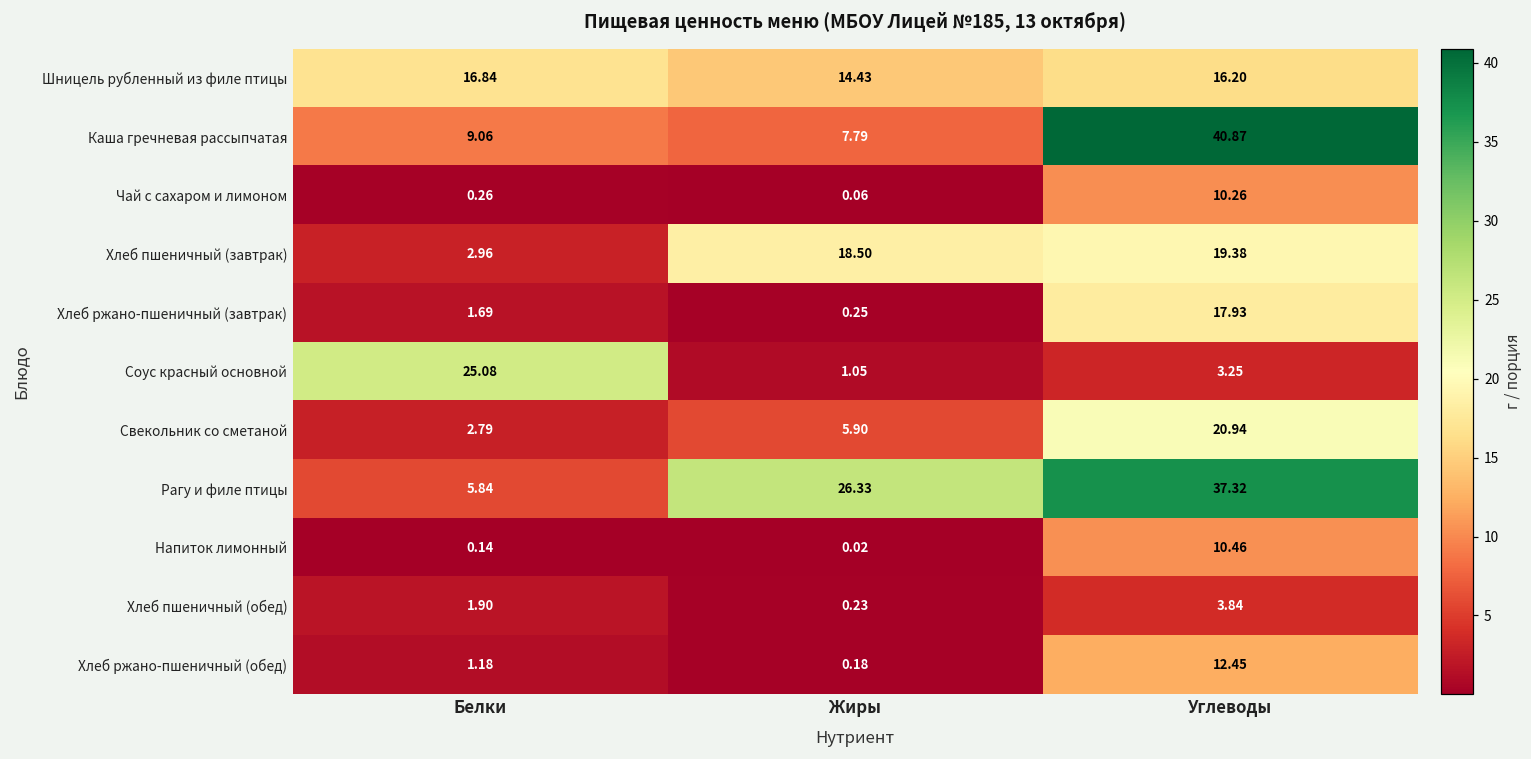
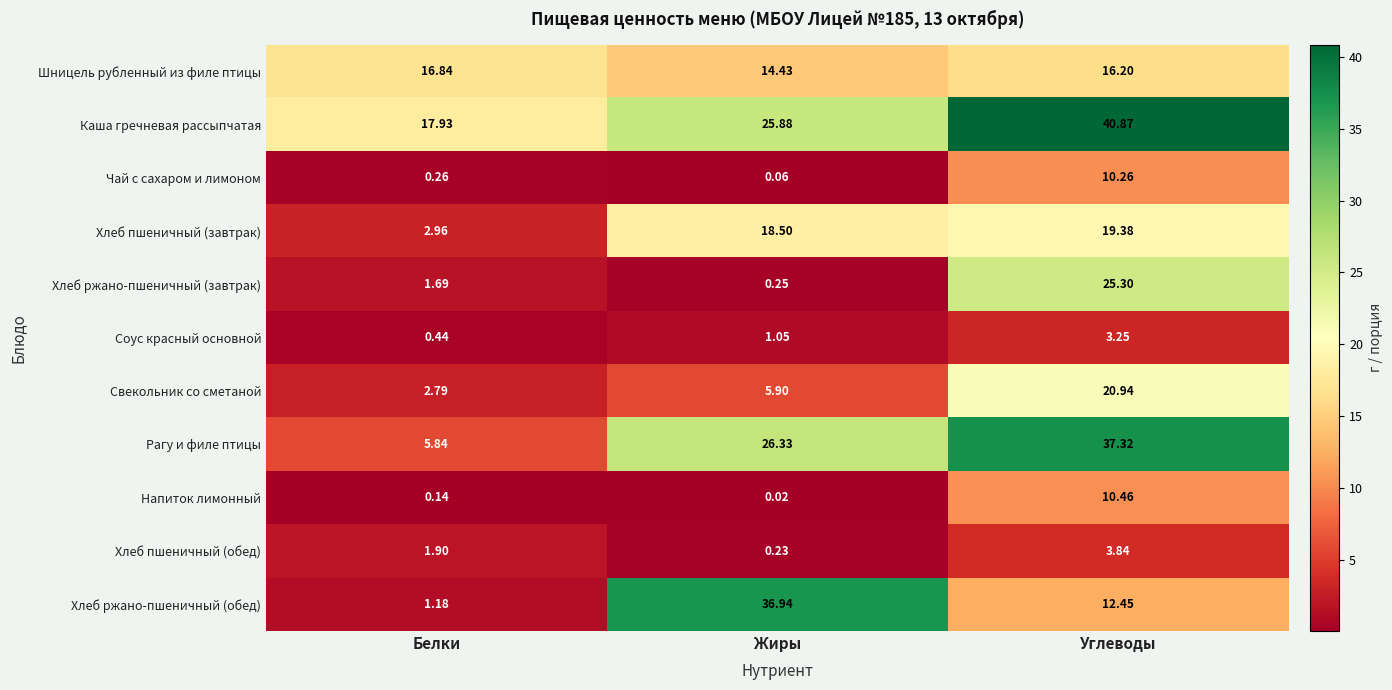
Каша гречневая рассыпчатая, Белки: 9.06 -> 17.93
Каша гречневая рассыпчатая, Жиры: 7.79 -> 25.88
Хлеб ржано-пшеничный (завтрак), Углеводы: 17.93 -> 25.30
Соус красный основной, Белки: 25.08 -> 0.44
Хлеб ржано-пшеничный (обед), Жиры: 0.18 -> 36.94
